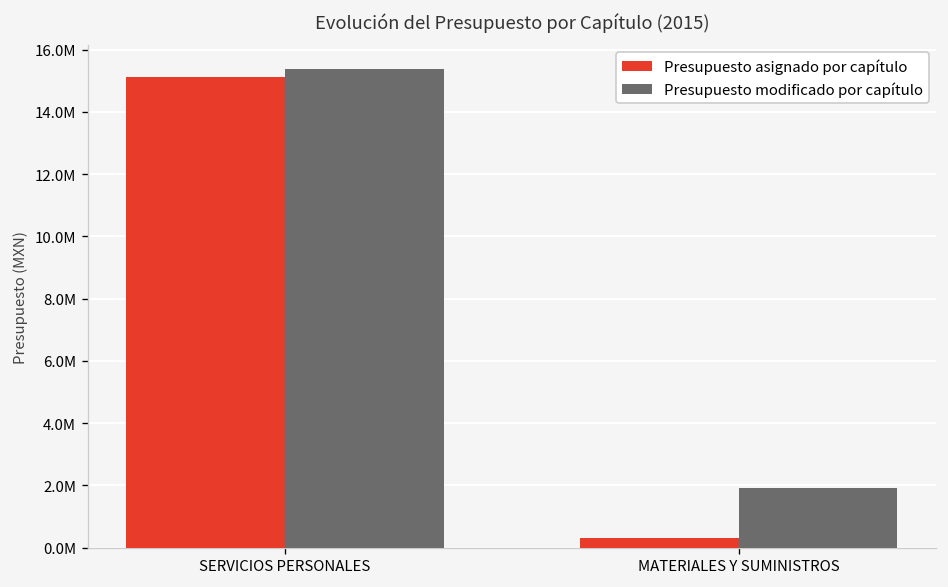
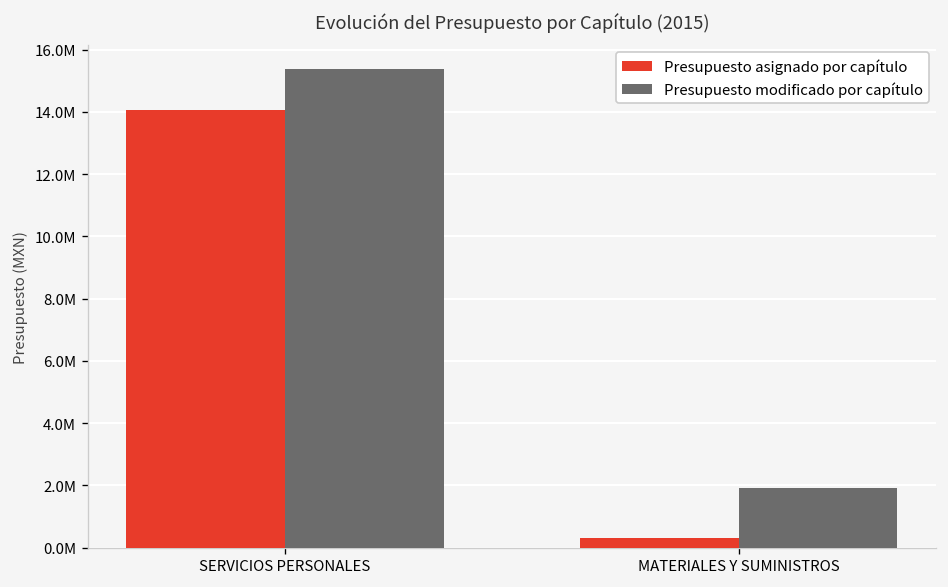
Presupuesto asignado por capítulo, SERVICIOS PERSONALES: 15100000 -> 14100000
